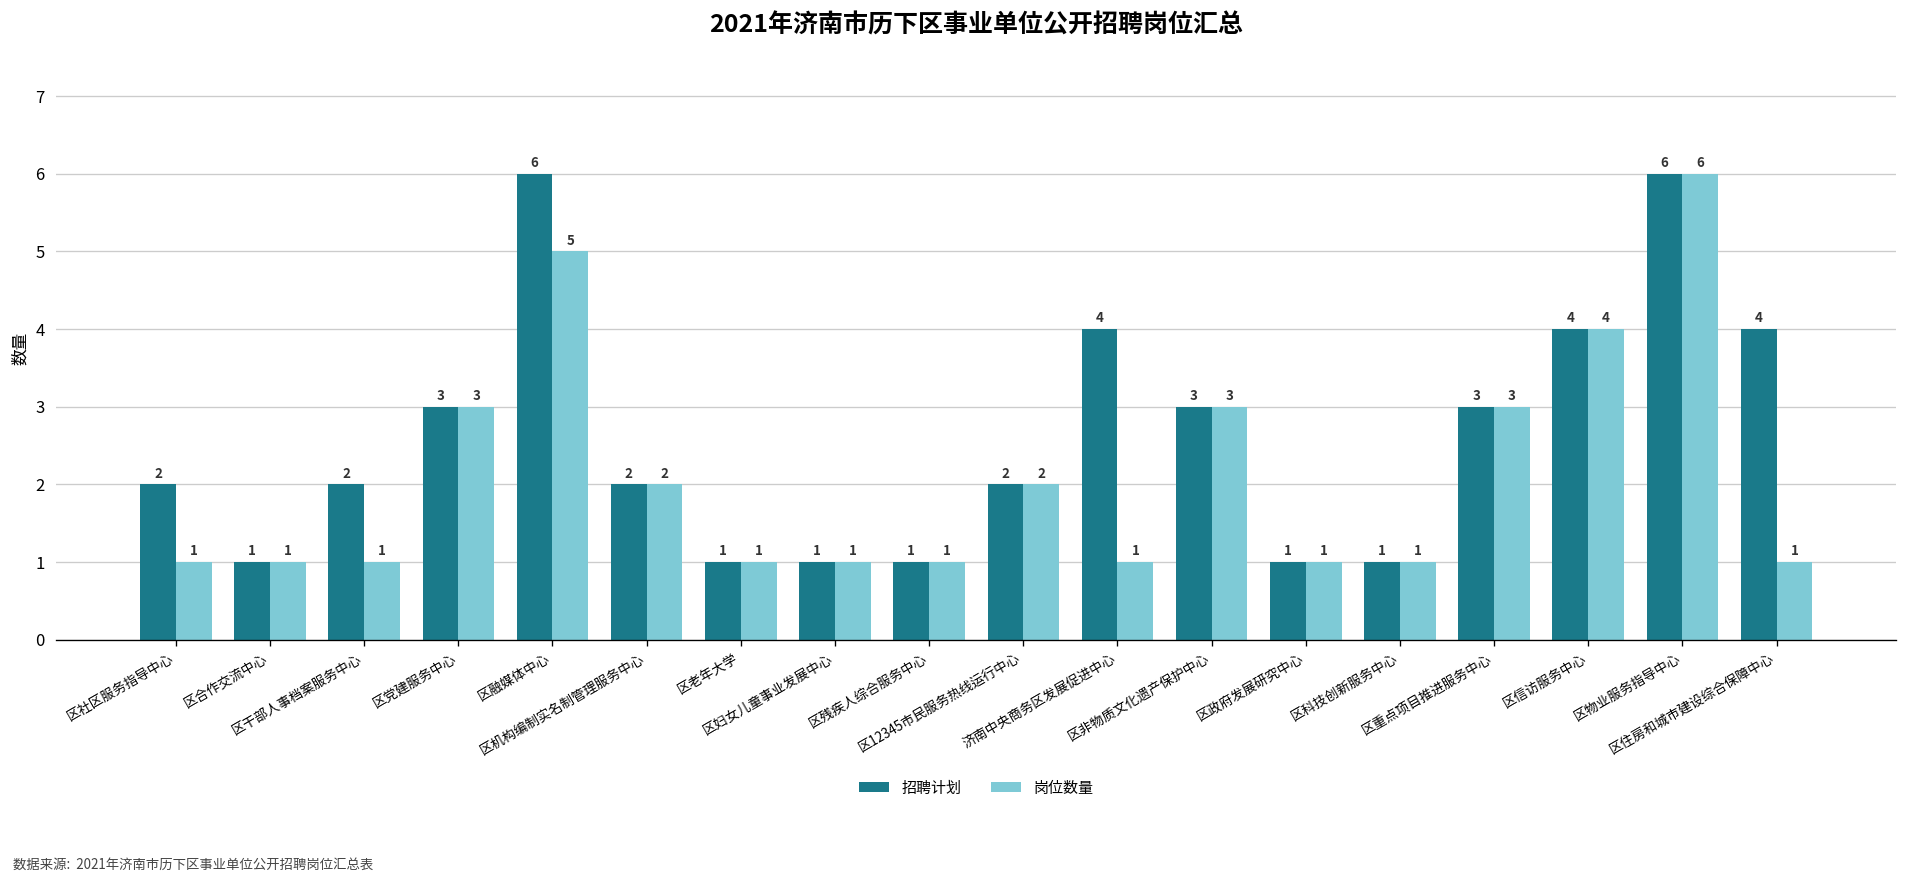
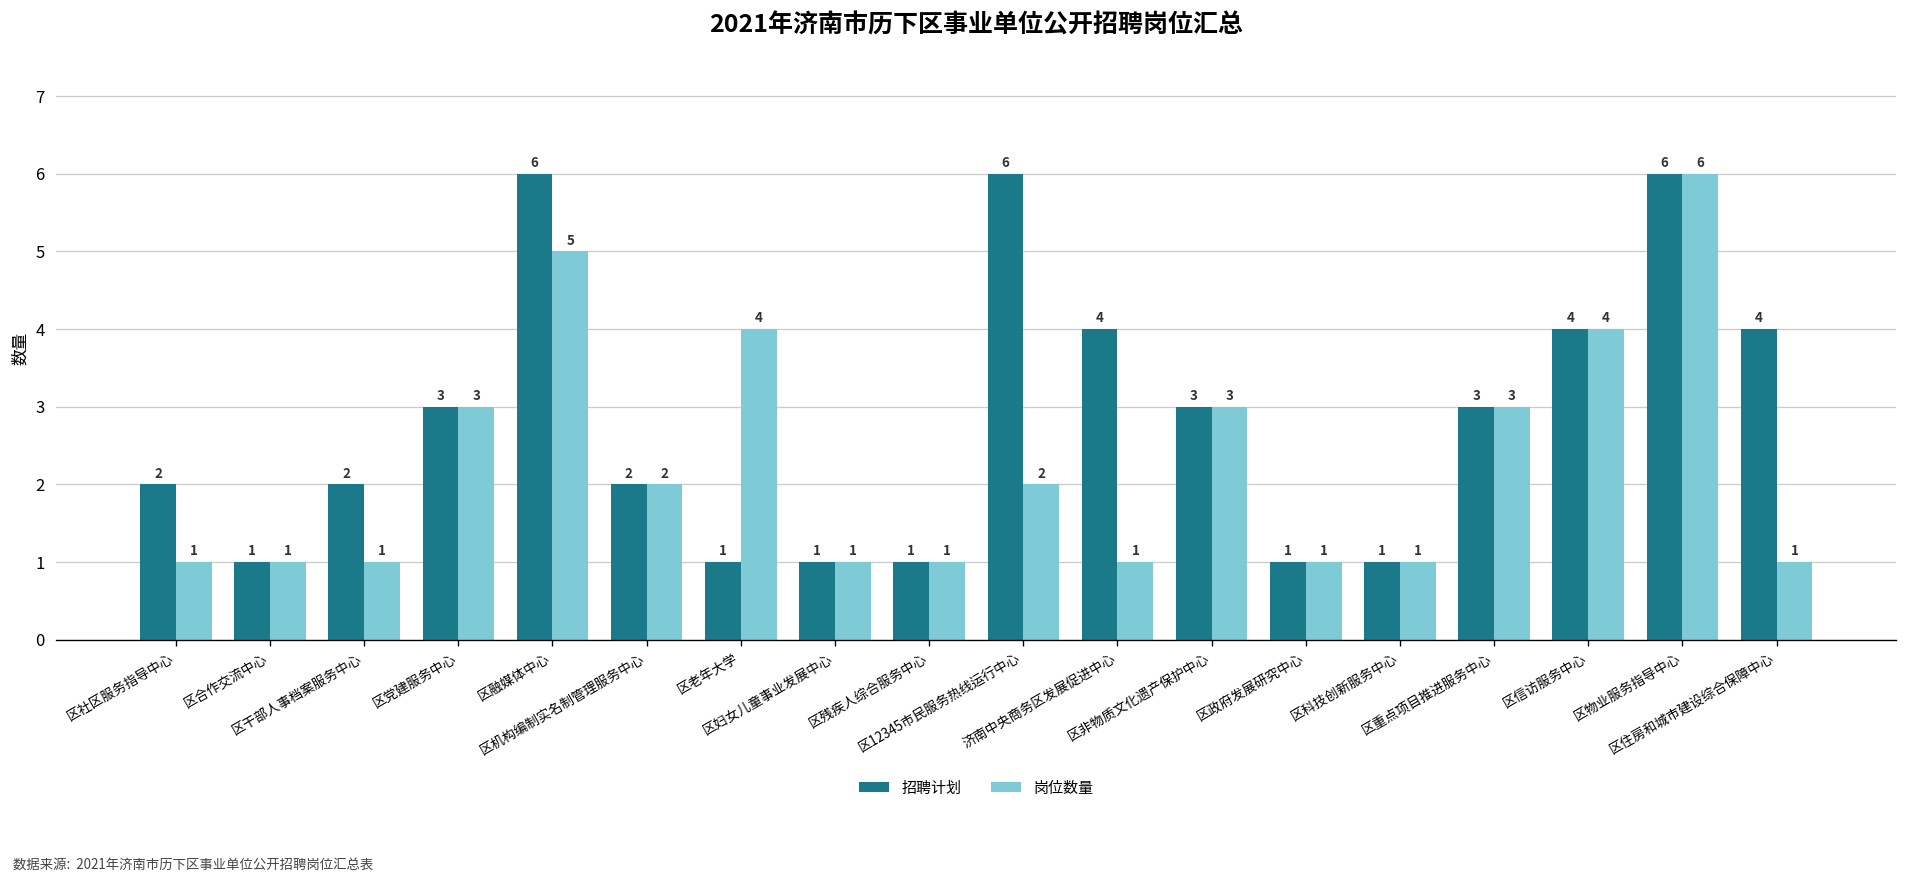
岗位数量, 区老年大学: 1 -> 4
招聘计划, 区12345市民服务热线运行中心: 2 -> 6
